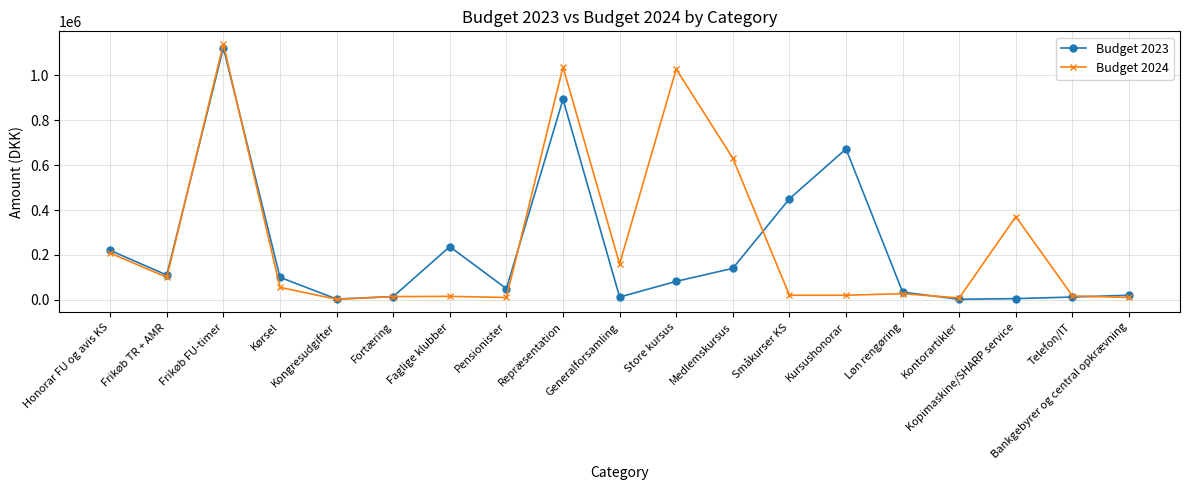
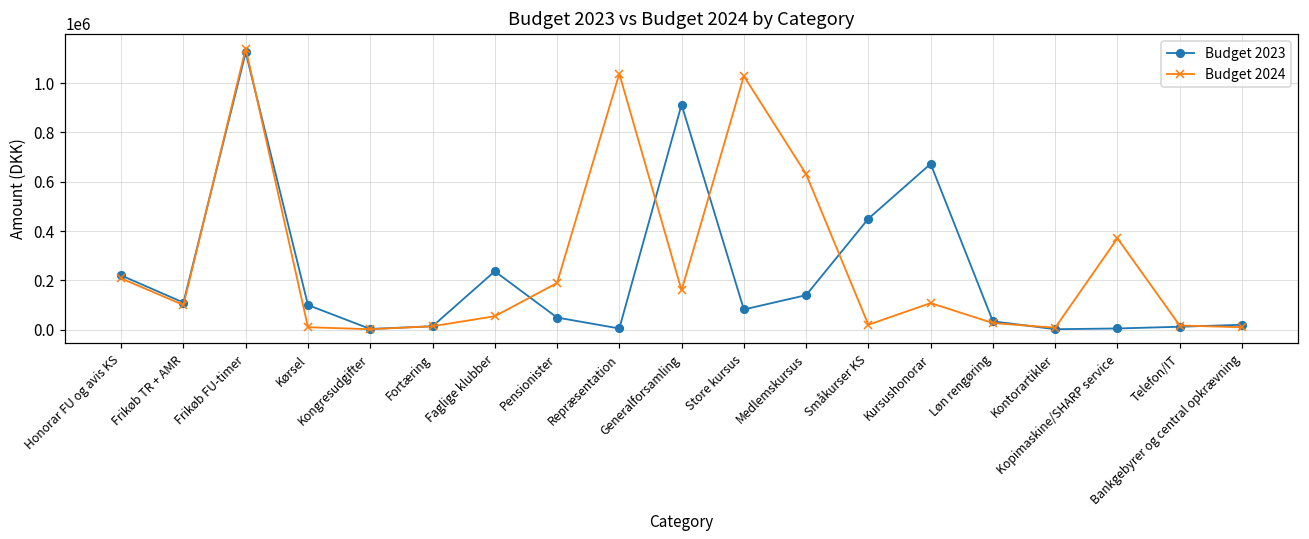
Budget 2024, Kørsel: 60000 -> 10000
Budget 2024, Faglige klubber: 20000 -> 50000
Budget 2024, Pensionister: 10000 -> 190000
Budget 2023, Repræsentation: 890000 -> 10000
Budget 2023, Generalforsamling: 10000 -> 910000
Budget 2024, Kursushonorar: 20000 -> 110000
